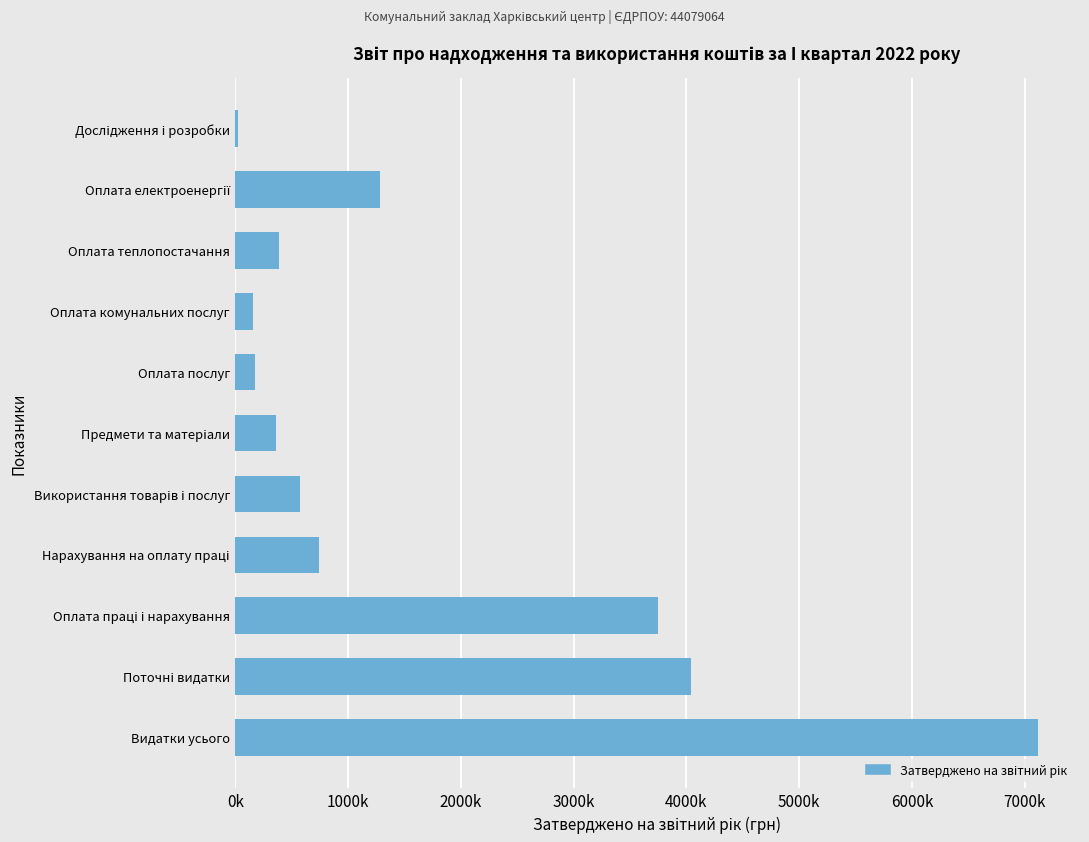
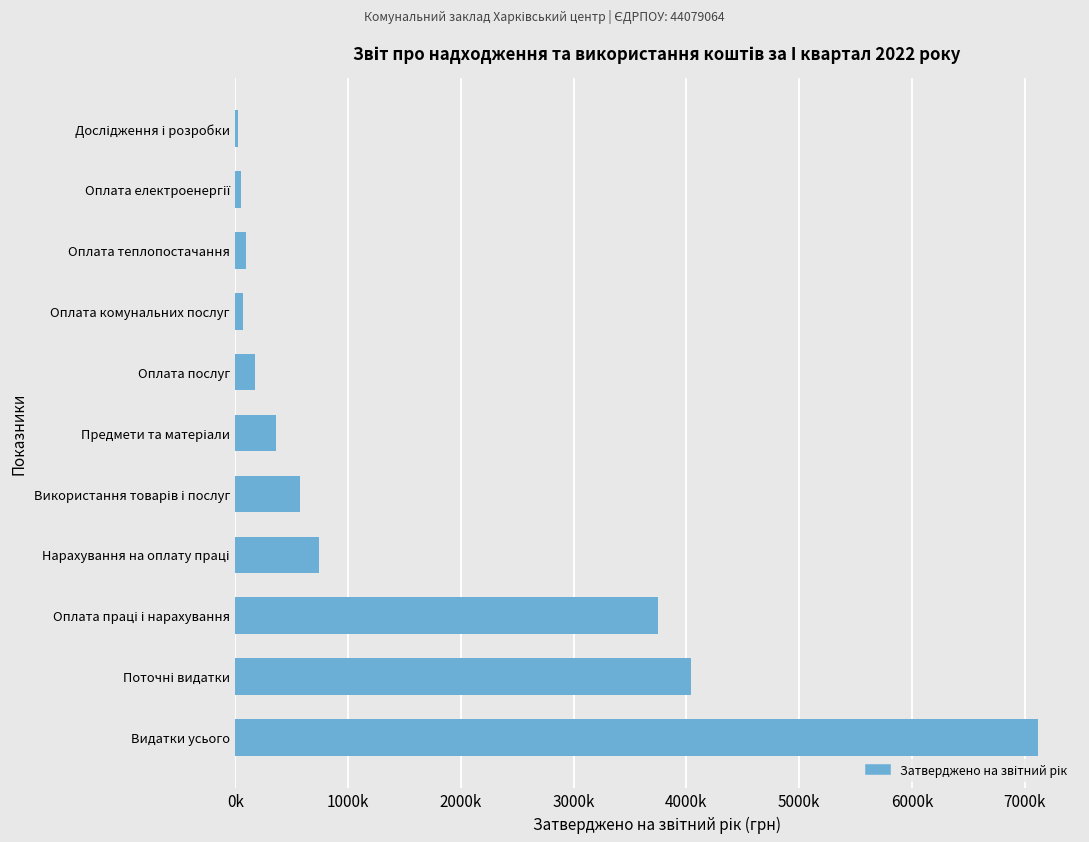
Оплата електроенергії: 1280000 -> 50000
Оплата теплопостачання: 390000 -> 100000
Оплата комунальних послуг: 160000 -> 70000
